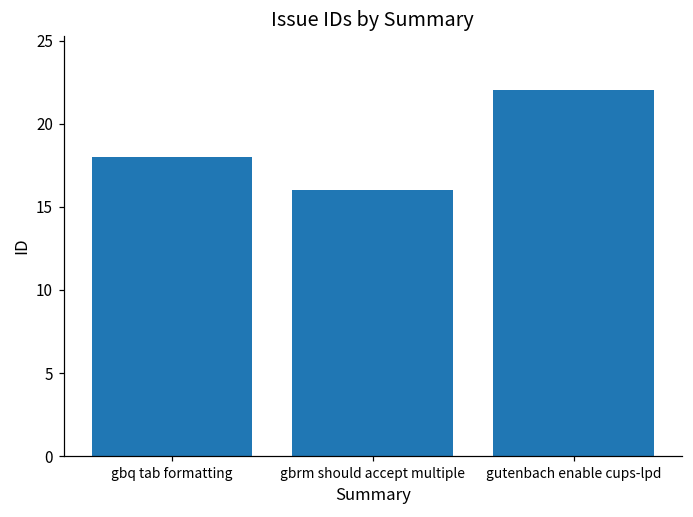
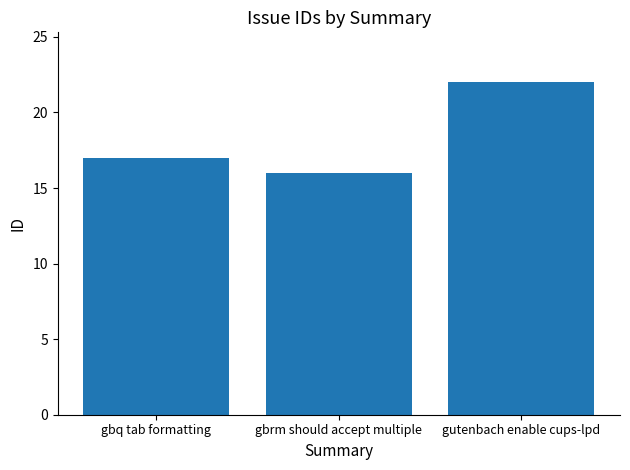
gbq tab formatting: 18 -> 17
